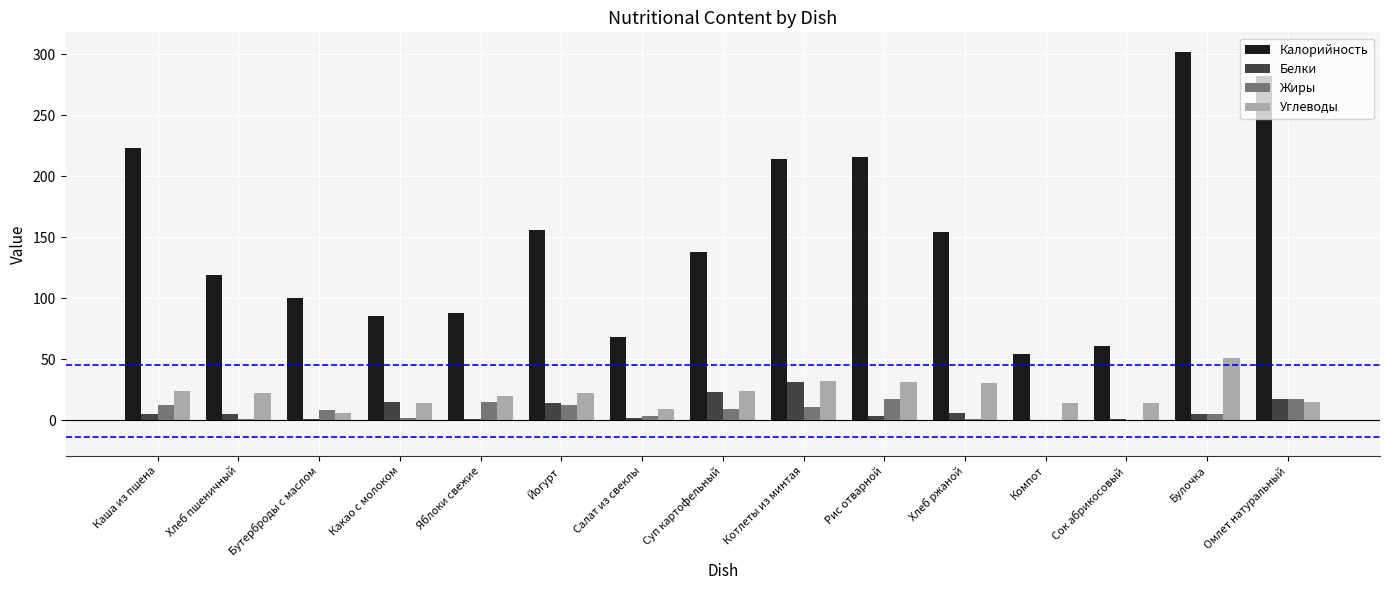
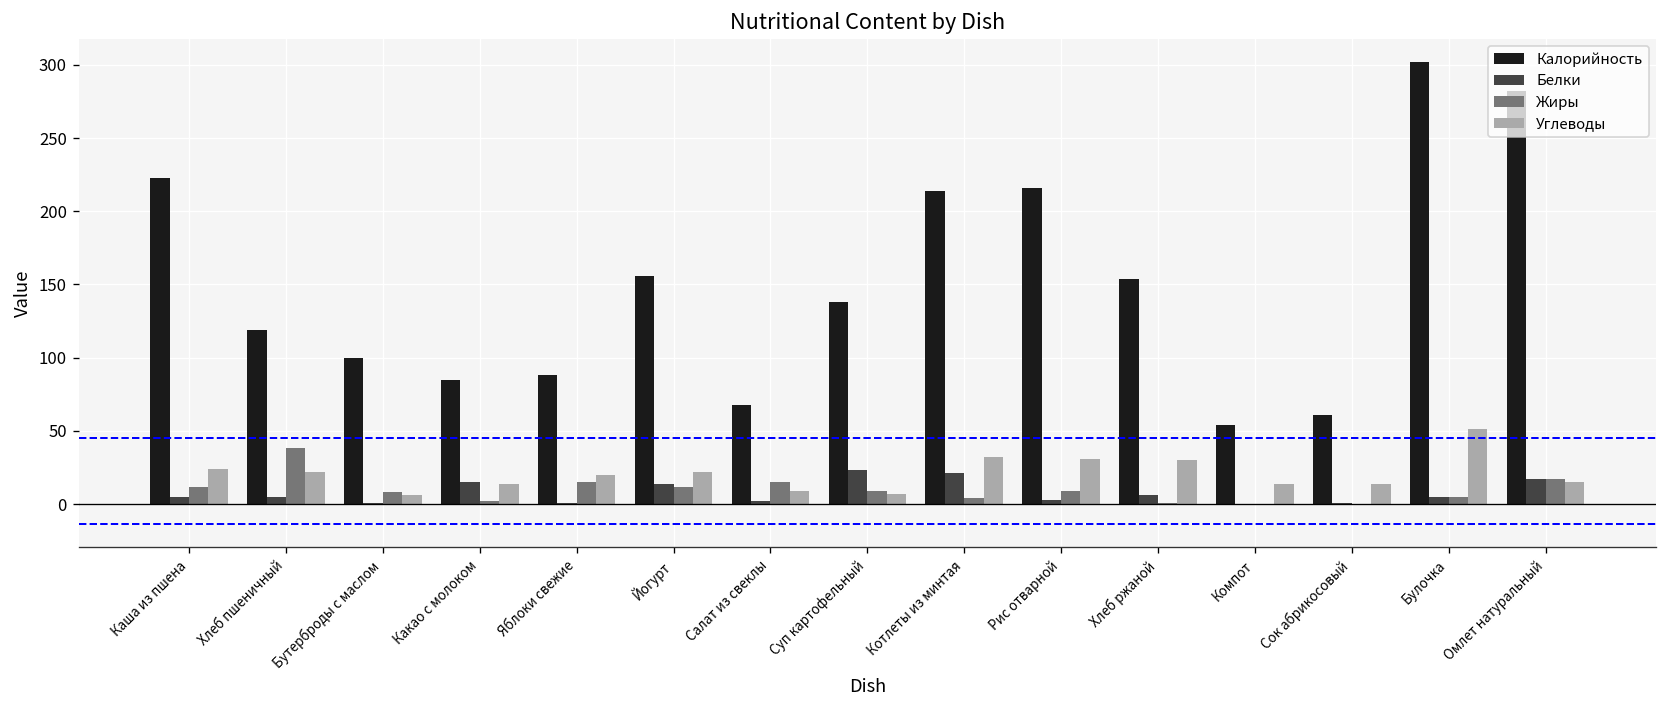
Жиры, Хлеб пшеничный: 1 -> 38
Жиры, Салат из свеклы: 3 -> 15
Углеводы, Суп картофельный: 24 -> 7
Белки, Котлеты из минтая: 31 -> 21
Жиры, Котлеты из минтая: 11 -> 4
Жиры, Рис отварной: 17 -> 9
